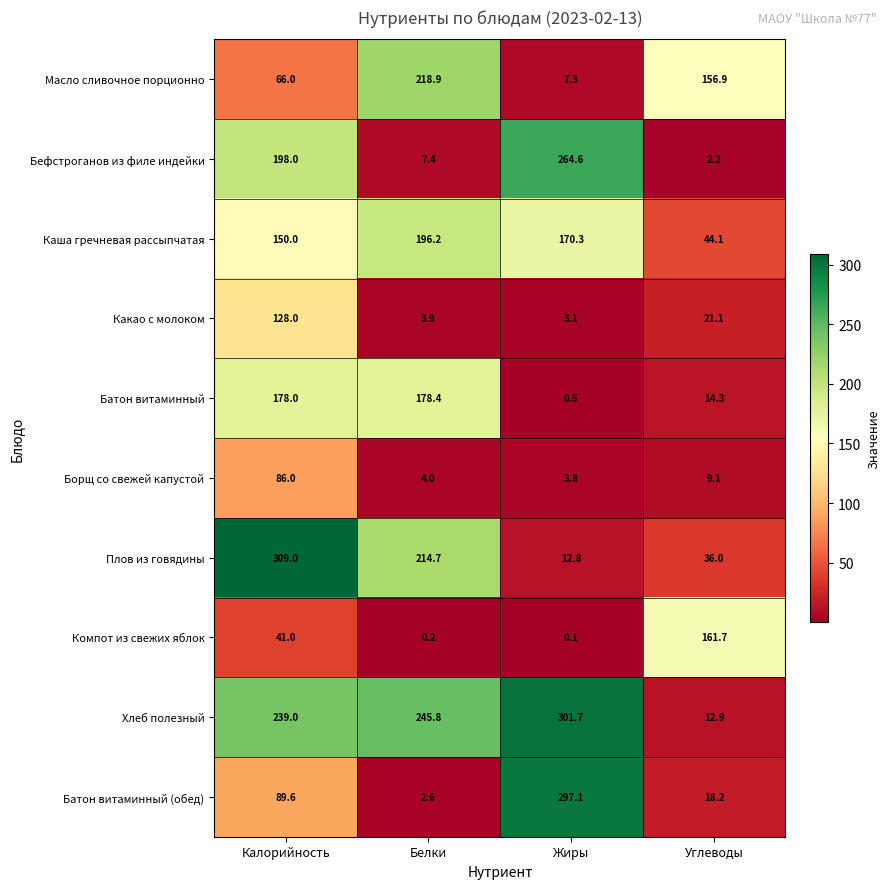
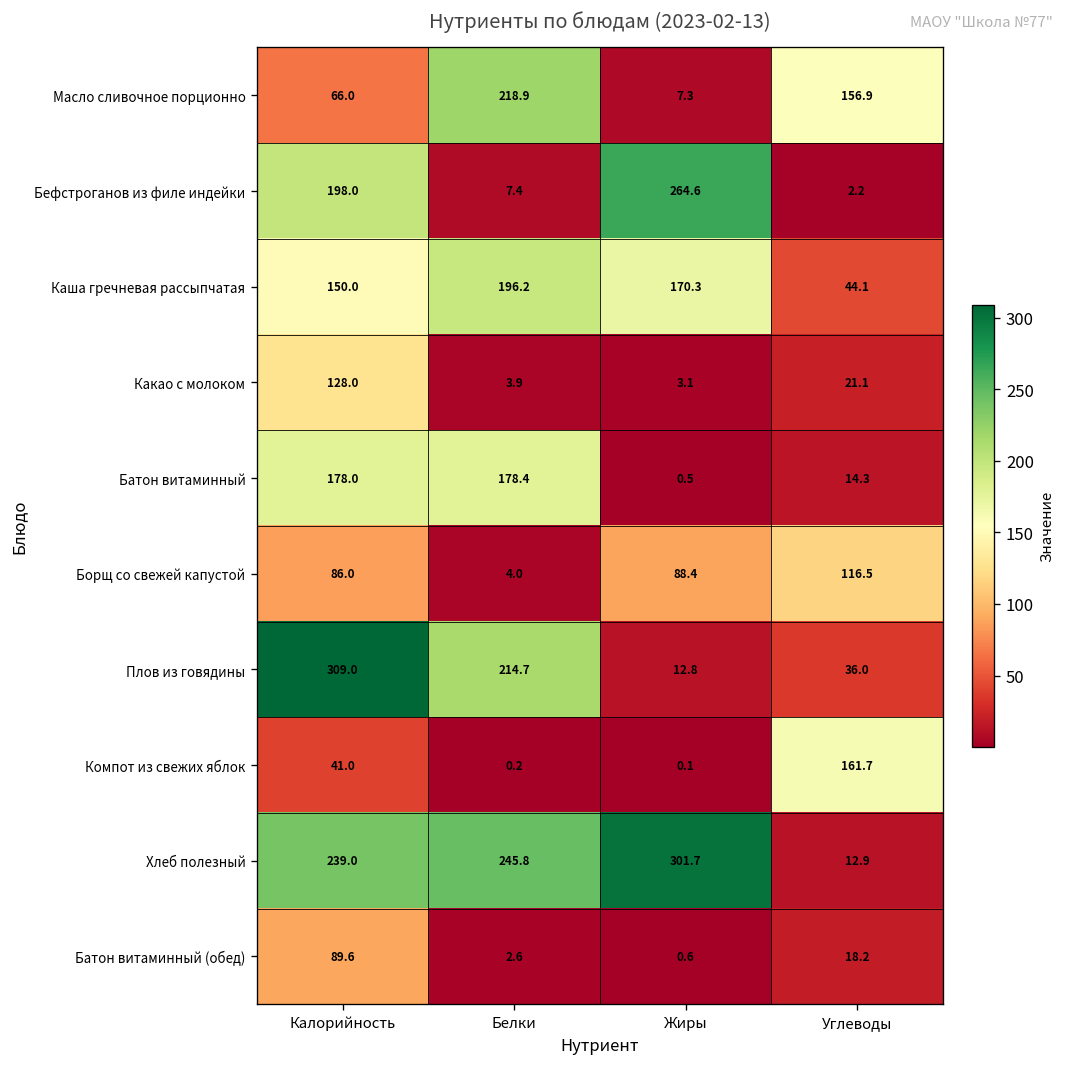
Борщ со свежей капустой, Жиры: 3.8 -> 88.4
Борщ со свежей капустой, Углеводы: 9.1 -> 116.5
Батон витаминный (обед), Жиры: 297.1 -> 0.6
